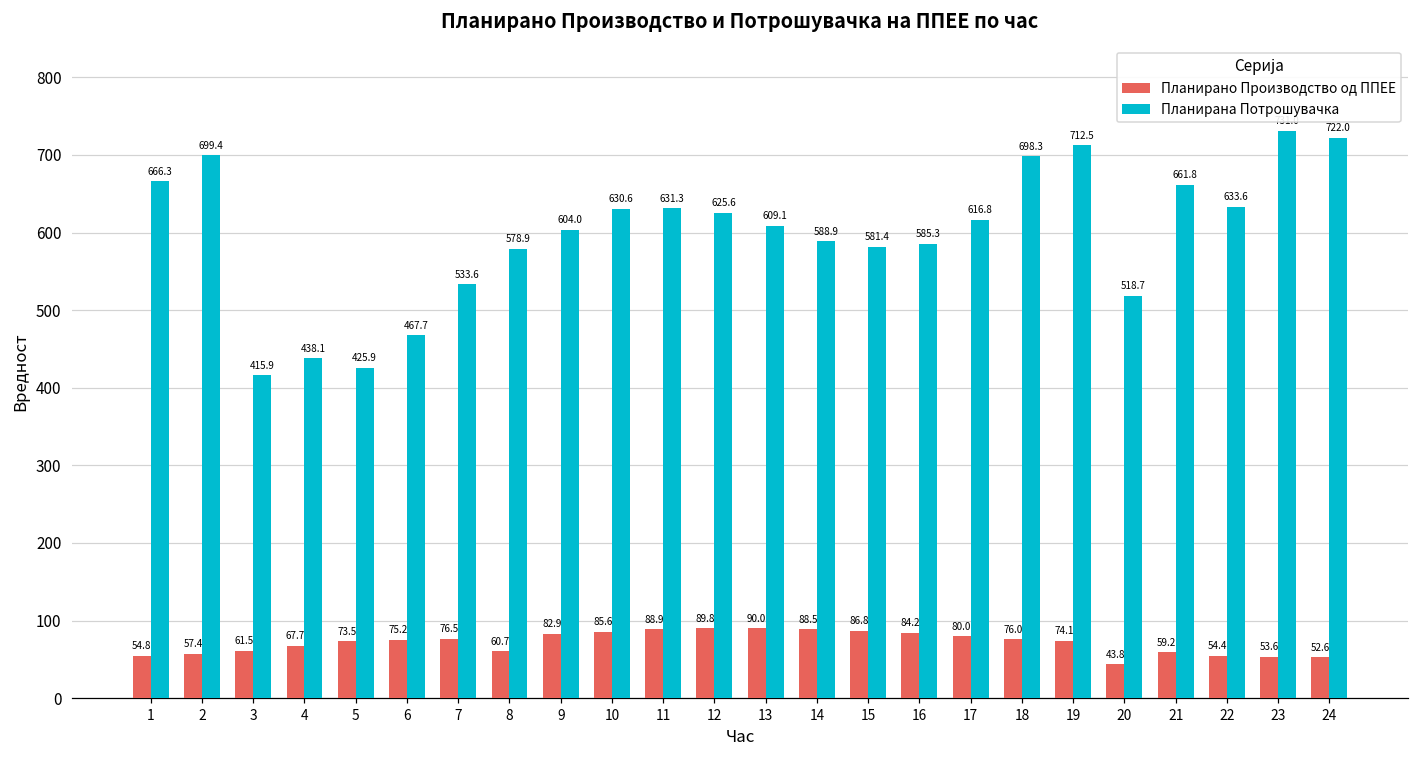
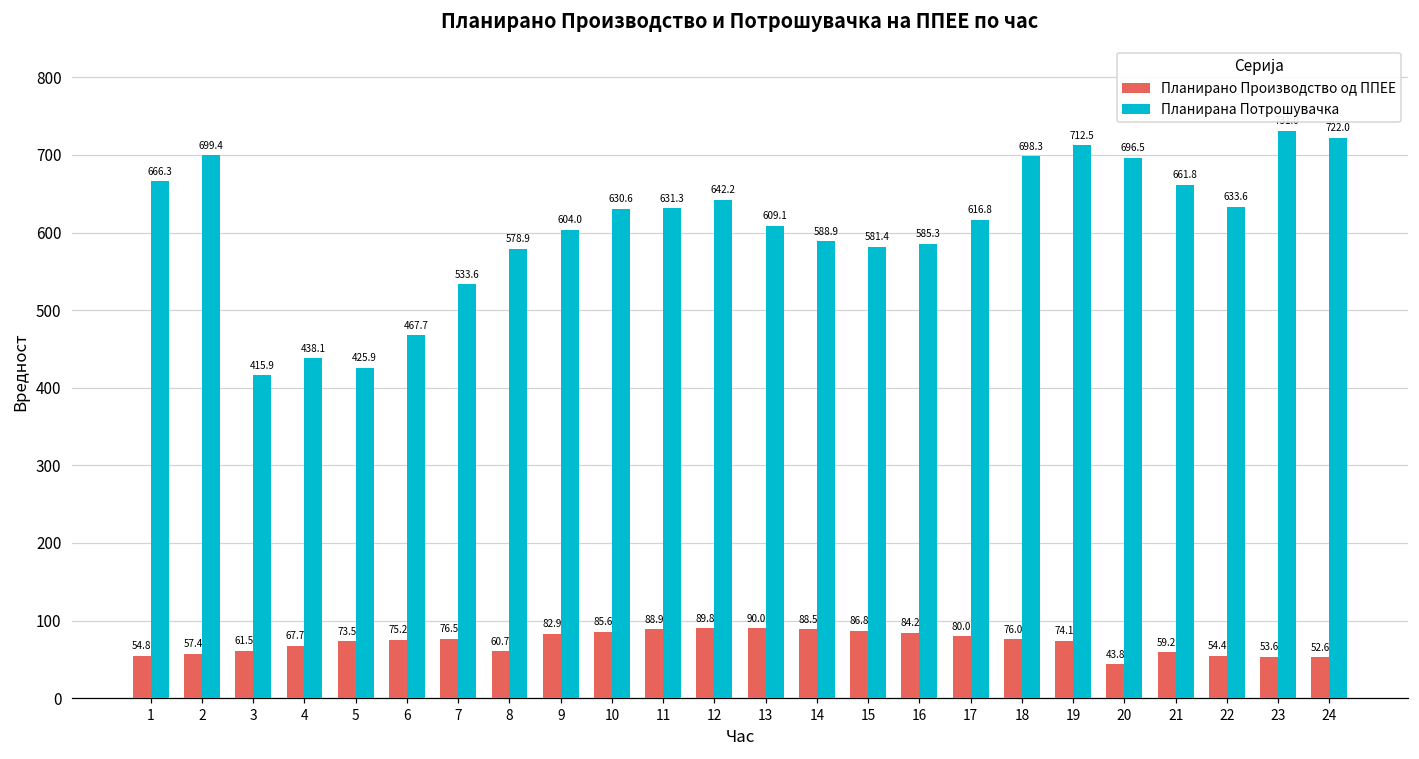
Планирана Потрошувачка, 12: 625.6 -> 642.2
Планирана Потрошувачка, 20: 518.7 -> 696.5
